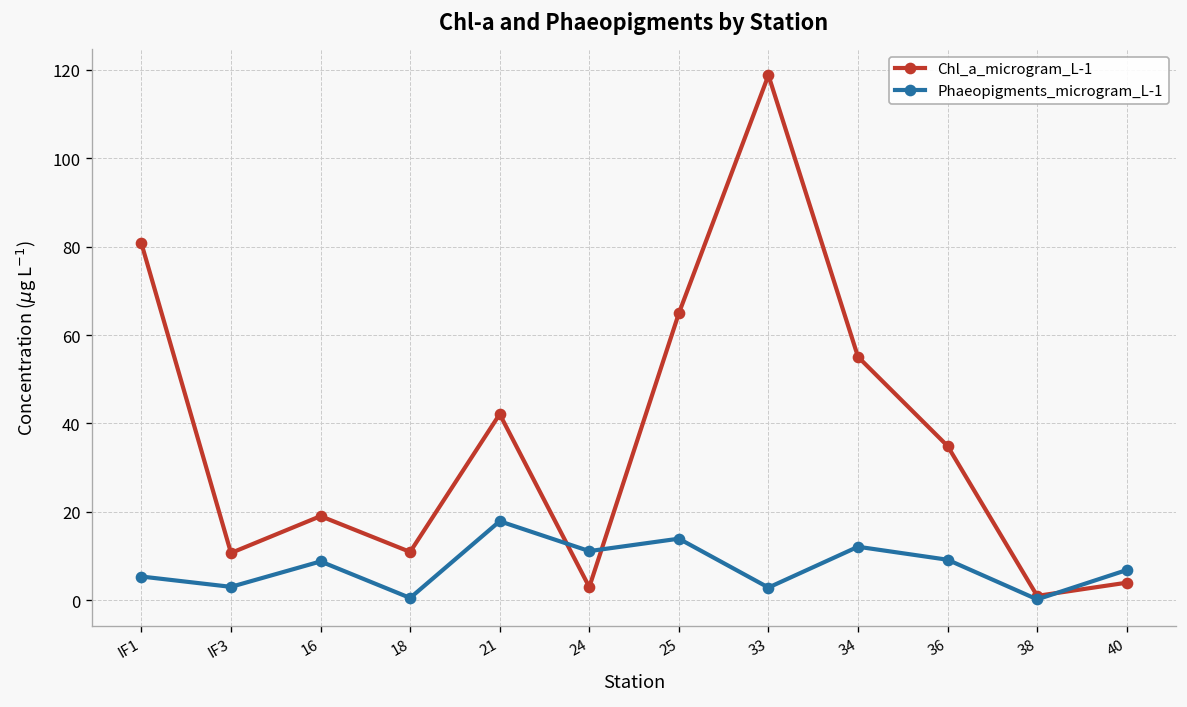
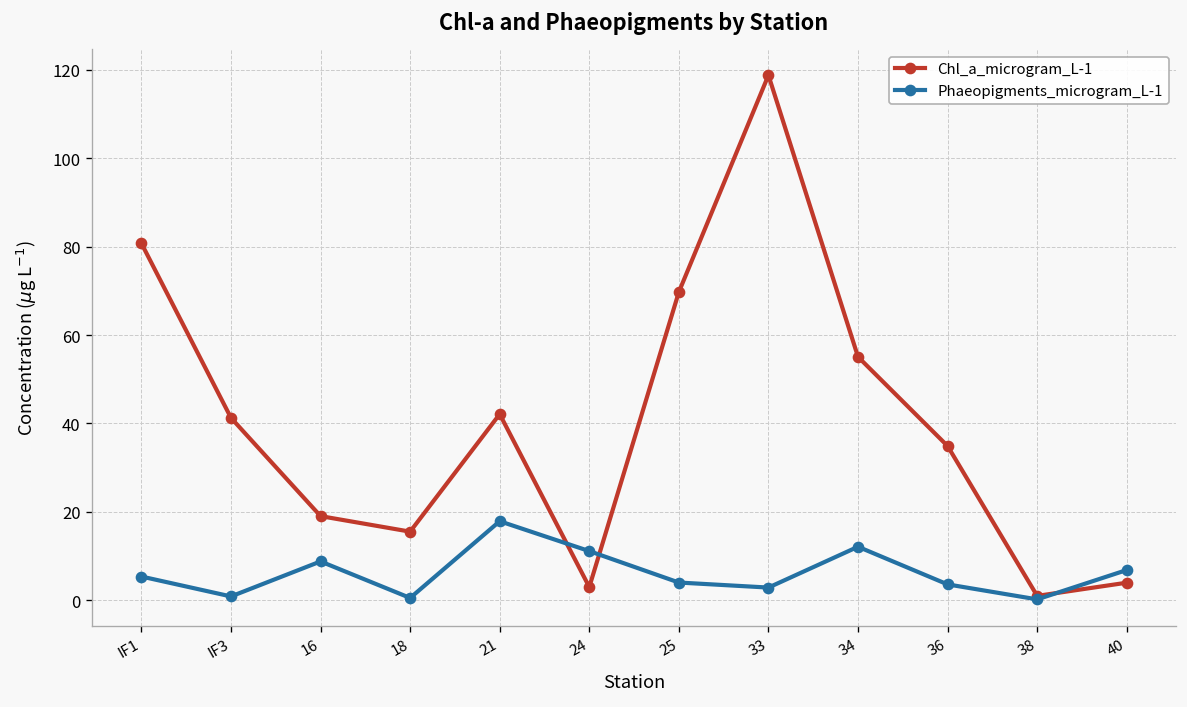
Chl_a_microgram_L-1, IF3: 11 -> 41
Phaeopigments_microgram_L-1, IF3: 3 -> 1
Chl_a_microgram_L-1, 18: 11 -> 15
Chl_a_microgram_L-1, 25: 65 -> 70
Phaeopigments_microgram_L-1, 25: 14 -> 4
Phaeopigments_microgram_L-1, 36: 9 -> 4
